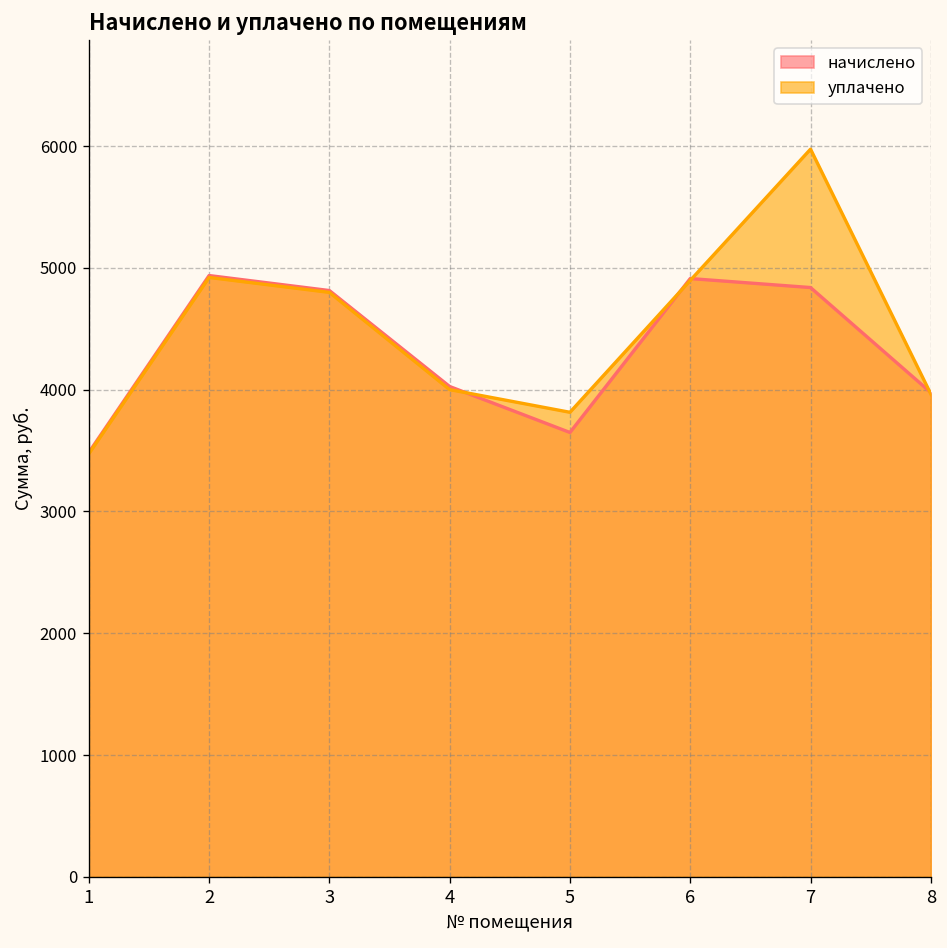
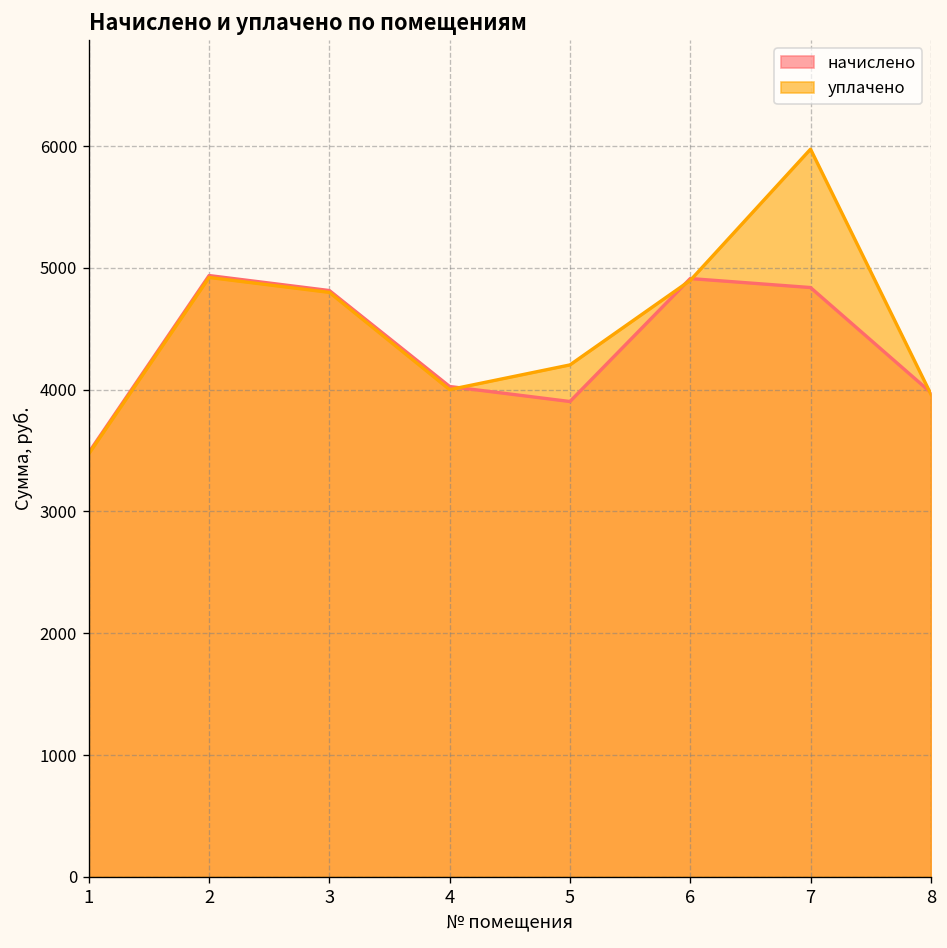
начислено, 5: 3650 -> 3900
уплачено, 5: 3810 -> 4200
